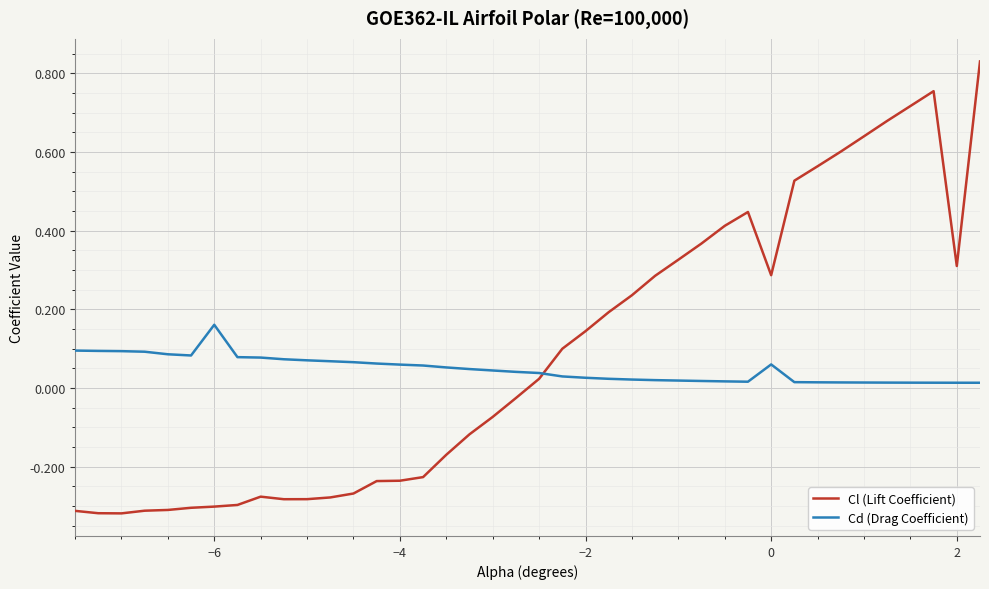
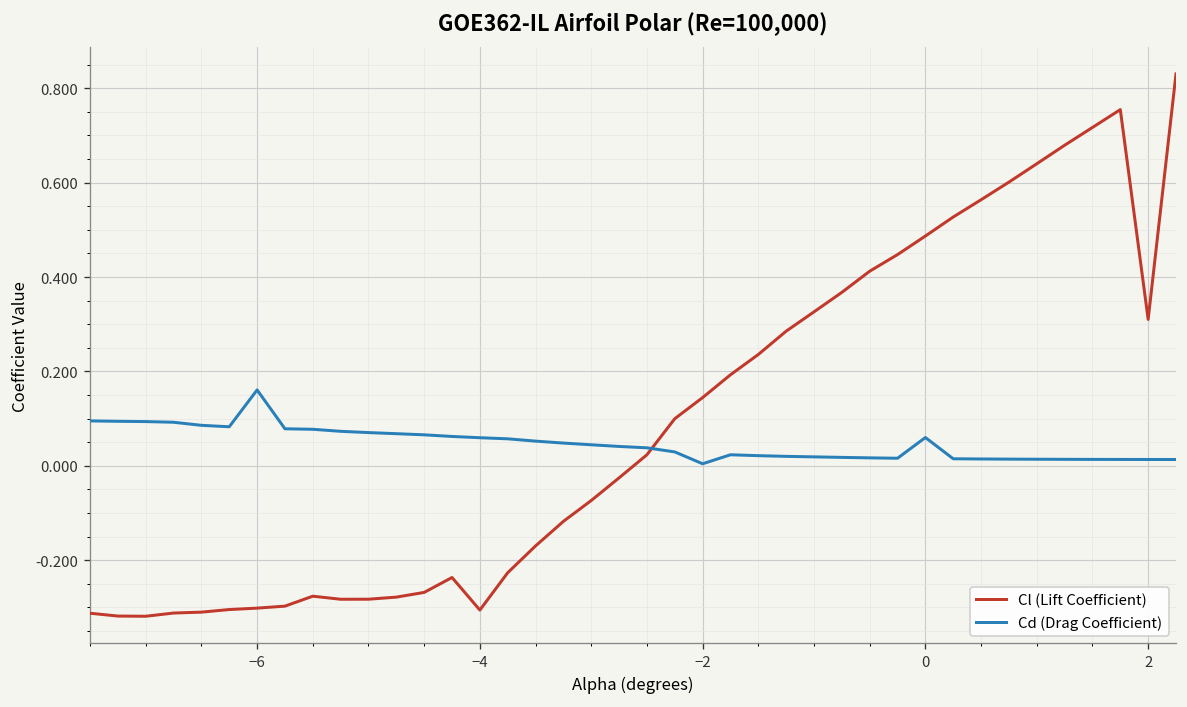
Cl (Lift Coefficient), −4: -0.24 -> -0.31
Cd (Drag Coefficient), −2: 0.03 -> 0.00
Cl (Lift Coefficient), 0: 0.29 -> 0.49
